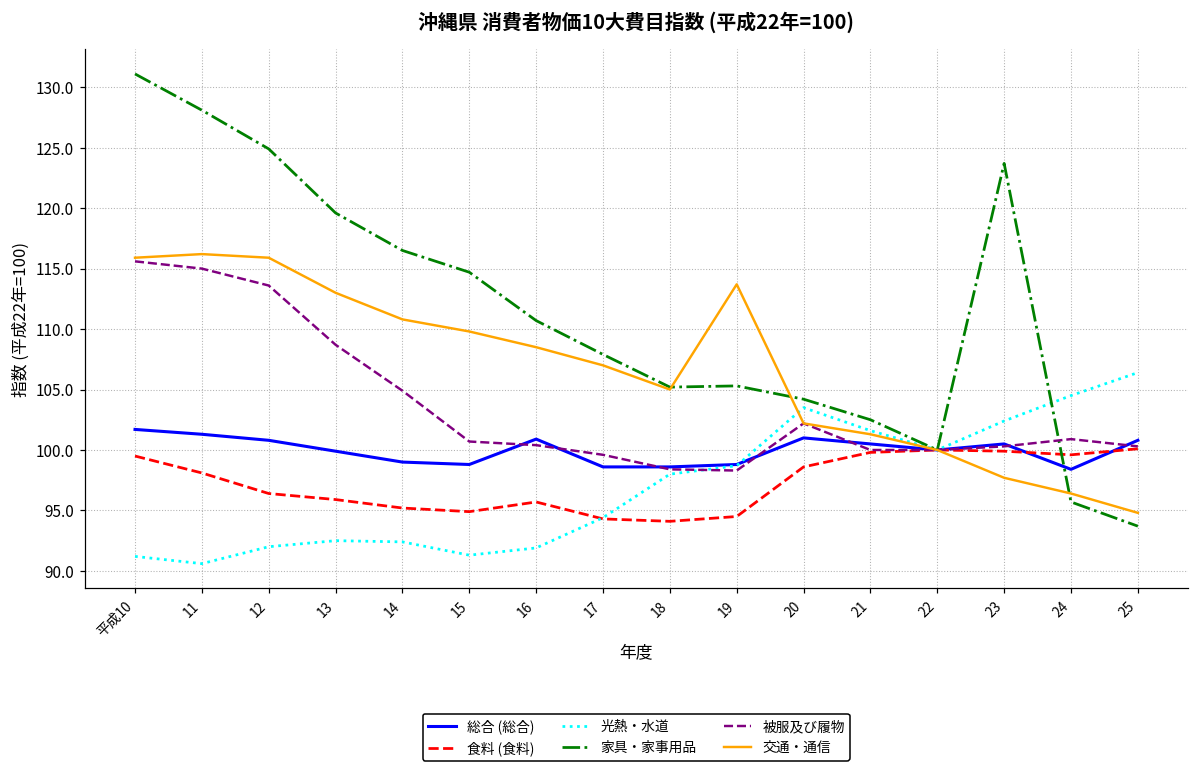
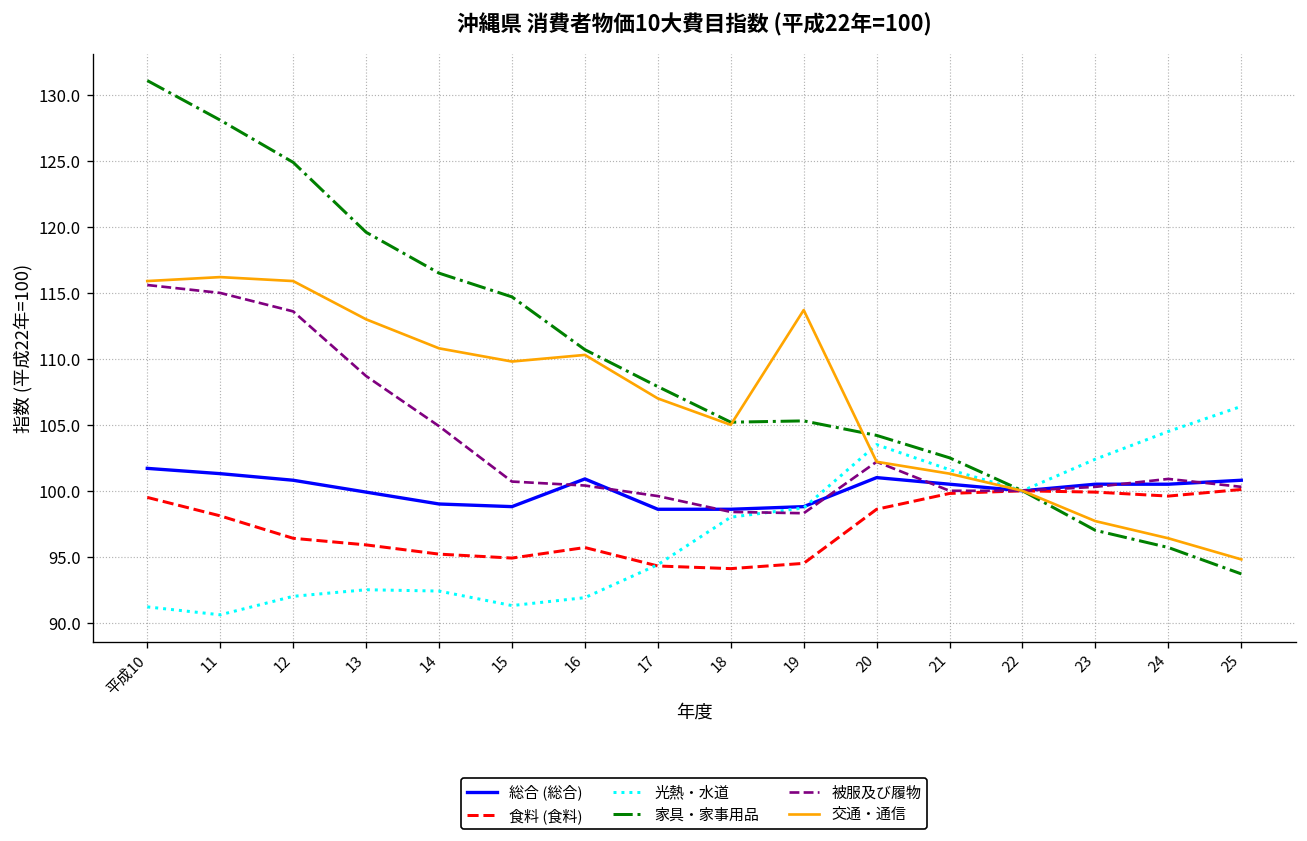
交通・通信, 16: 108.5 -> 110.3
家具・家事用品, 23: 123.7 -> 97.0
総合 (総合), 24: 98.4 -> 100.5
